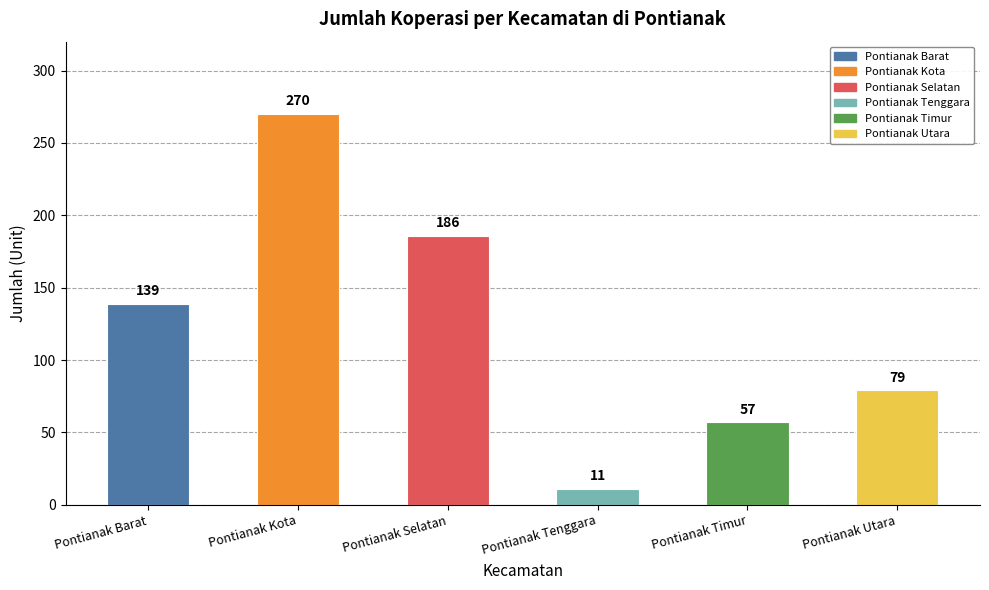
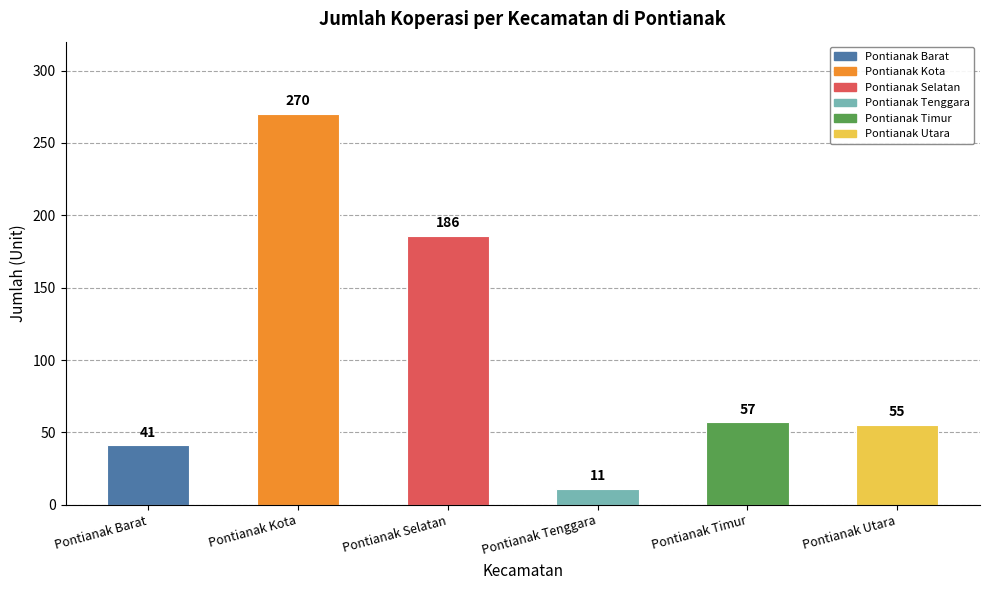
Pontianak Barat: 139 -> 41
Pontianak Utara: 79 -> 55
